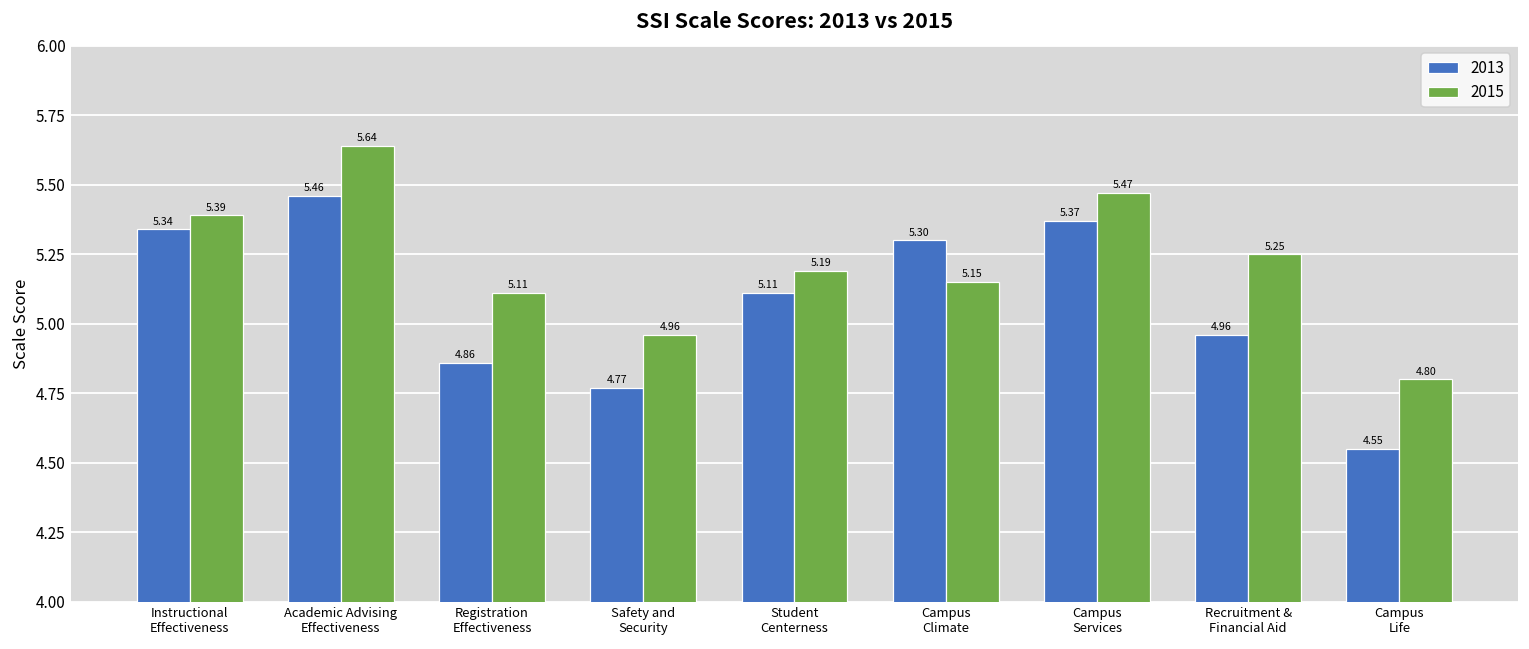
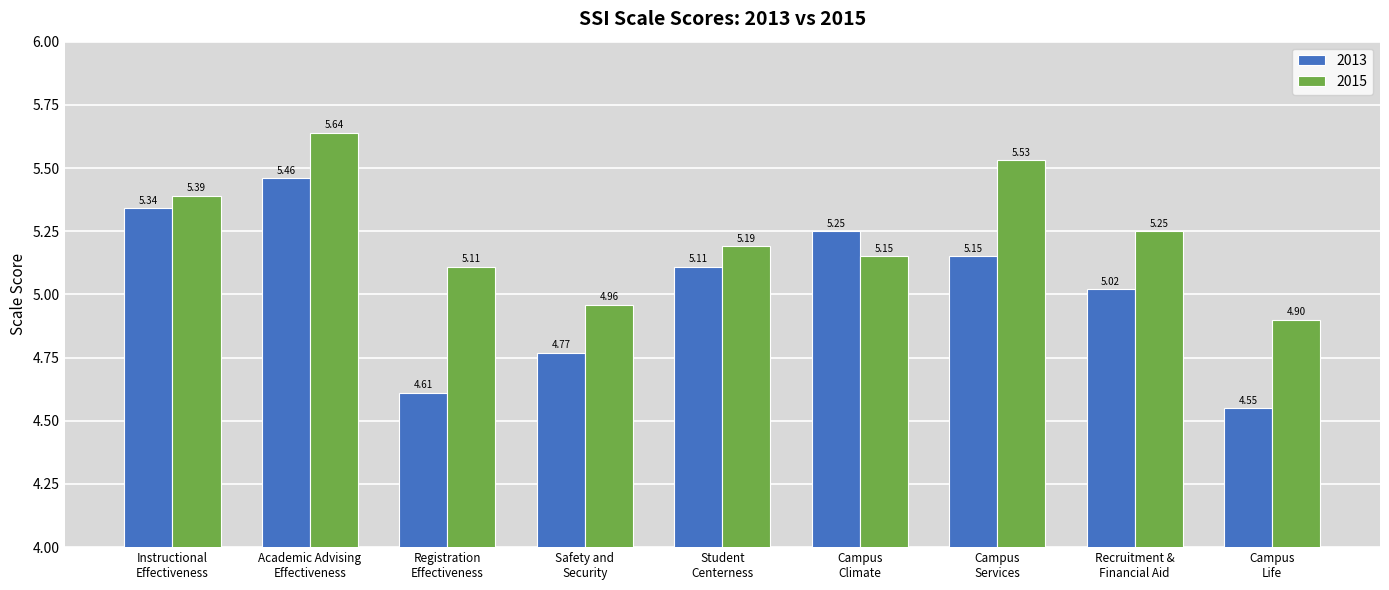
2013, Registration Effectiveness: 4.86 -> 4.61
2013, Campus Climate: 5.30 -> 5.25
2013, Campus Services: 5.37 -> 5.15
2015, Campus Services: 5.47 -> 5.53
2013, Recruitment & Financial Aid: 4.96 -> 5.02
2015, Campus Life: 4.80 -> 4.90
